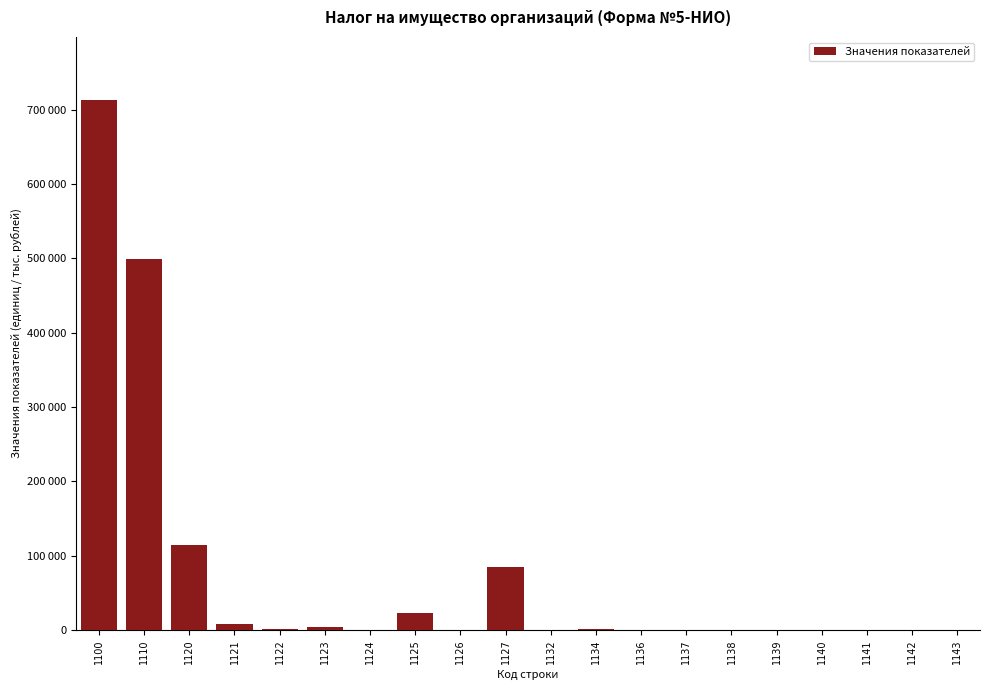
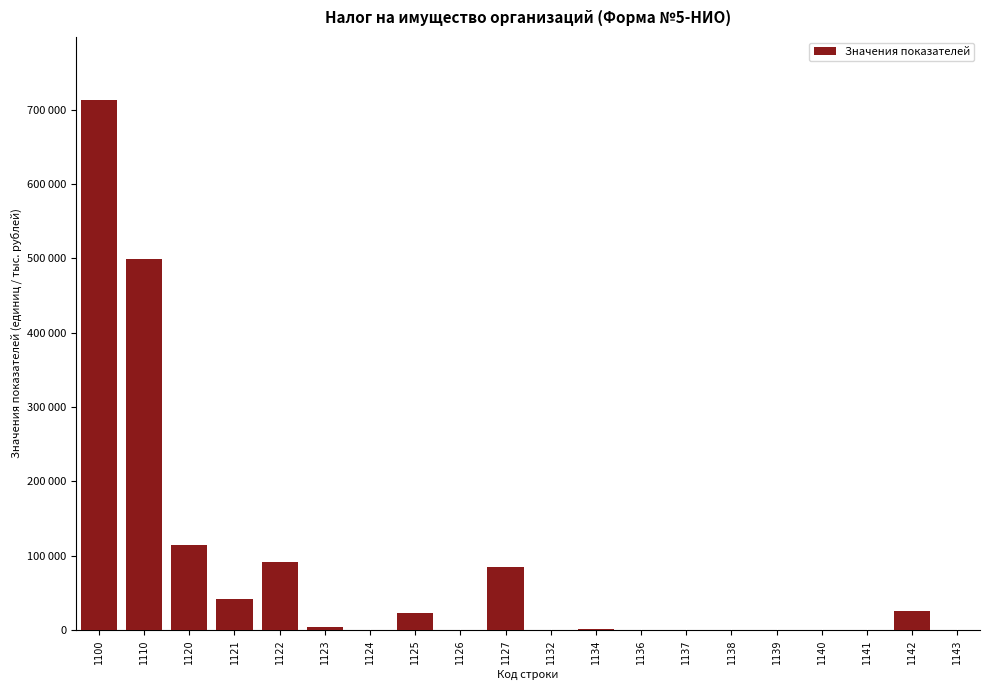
1121: 10000 -> 40000
1122: 0 -> 90000
1142: 0 -> 30000
